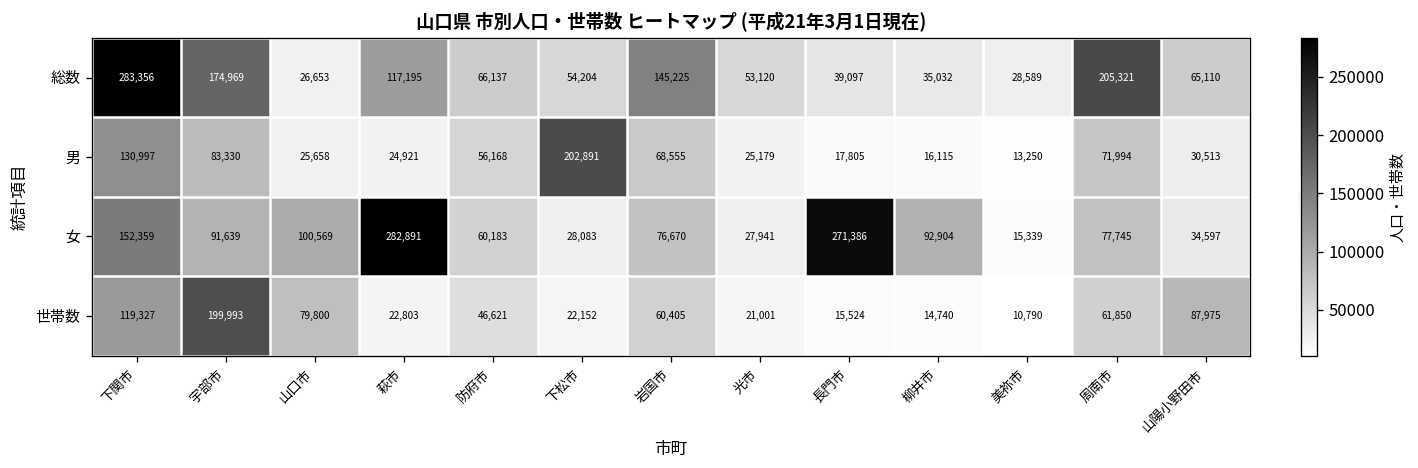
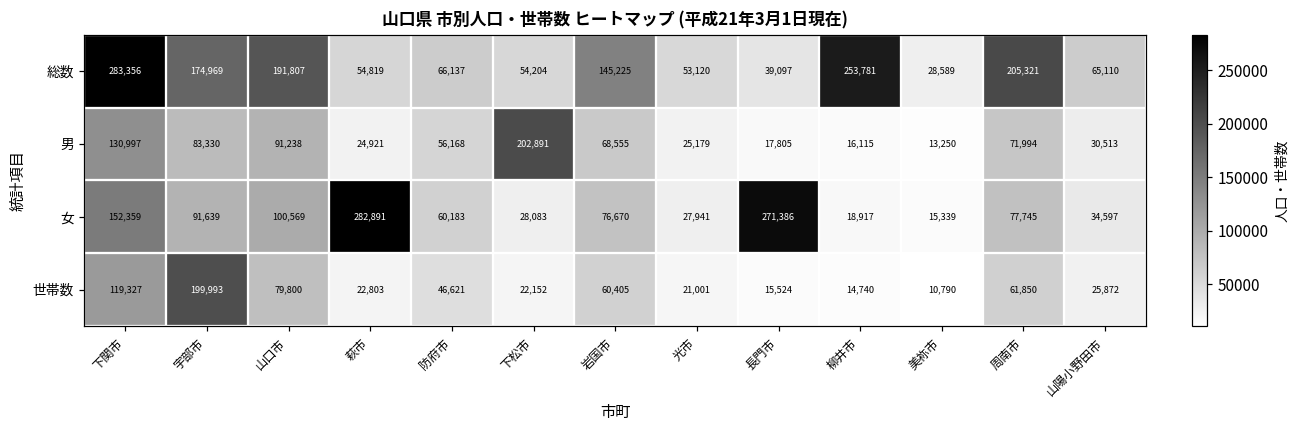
総数, 山口市: 26,653 -> 191,807
総数, 萩市: 117,195 -> 54,819
総数, 柳井市: 35,032 -> 253,781
男, 山口市: 25,658 -> 91,238
女, 柳井市: 92,904 -> 18,917
世帯数, 山陽小野田市: 87,975 -> 25,872
